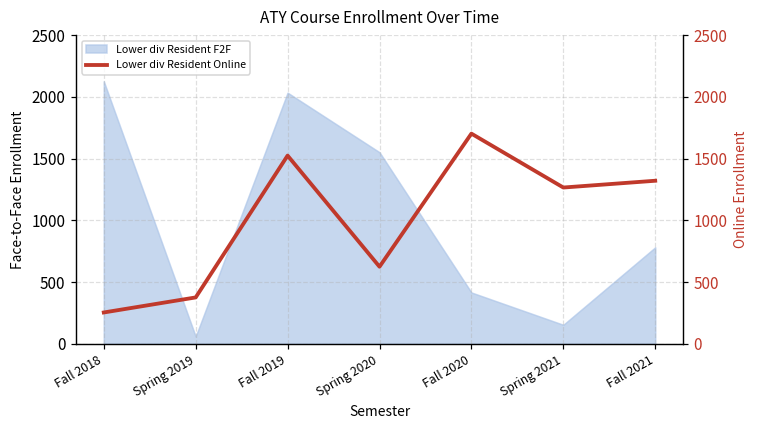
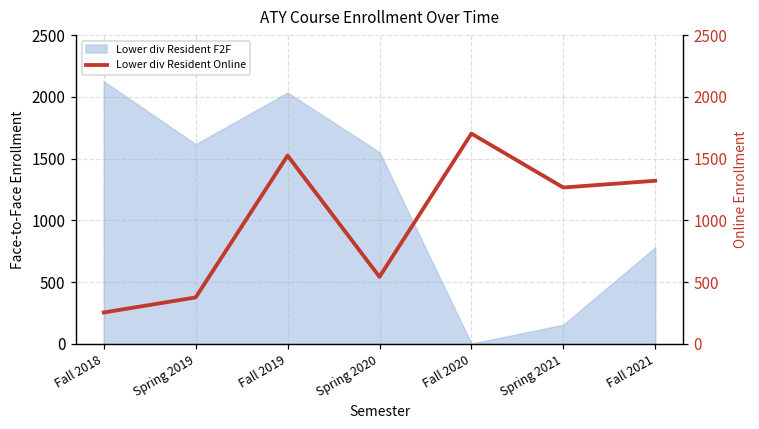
Lower div Resident F2F, Spring 2019: 60 -> 1620
Lower div Resident F2F, Fall 2020: 420 -> 0
Lower div Resident Online, Spring 2020: 620 -> 540
